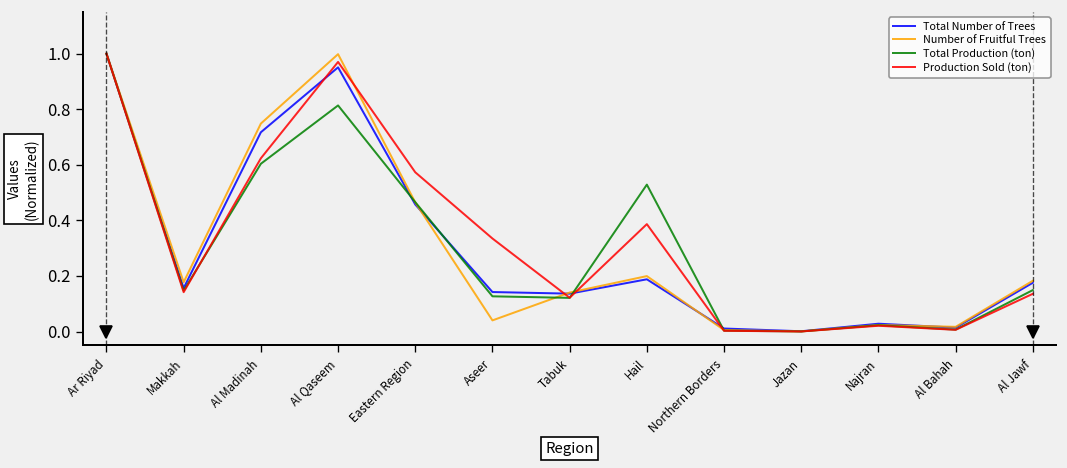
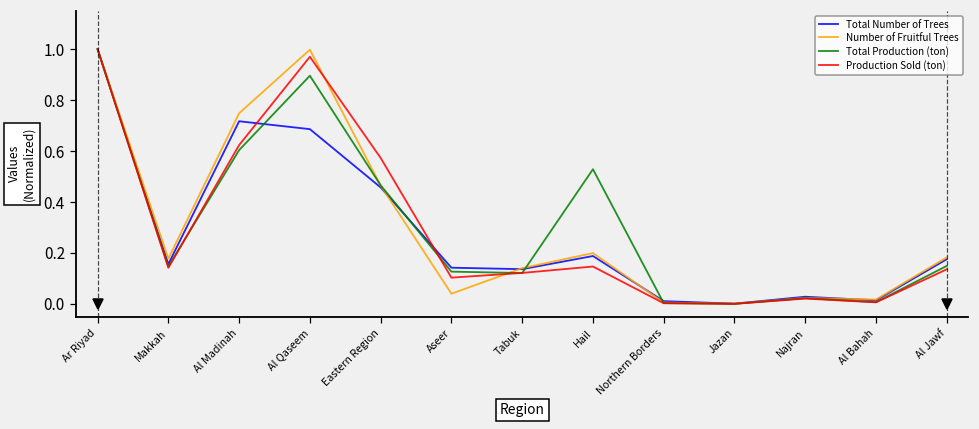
Total Number of Trees, Al Qaseem: 0.95 -> 0.69
Total Production (ton), Al Qaseem: 0.81 -> 0.90
Production Sold (ton), Aseer: 0.33 -> 0.10
Production Sold (ton), Hail: 0.39 -> 0.15
